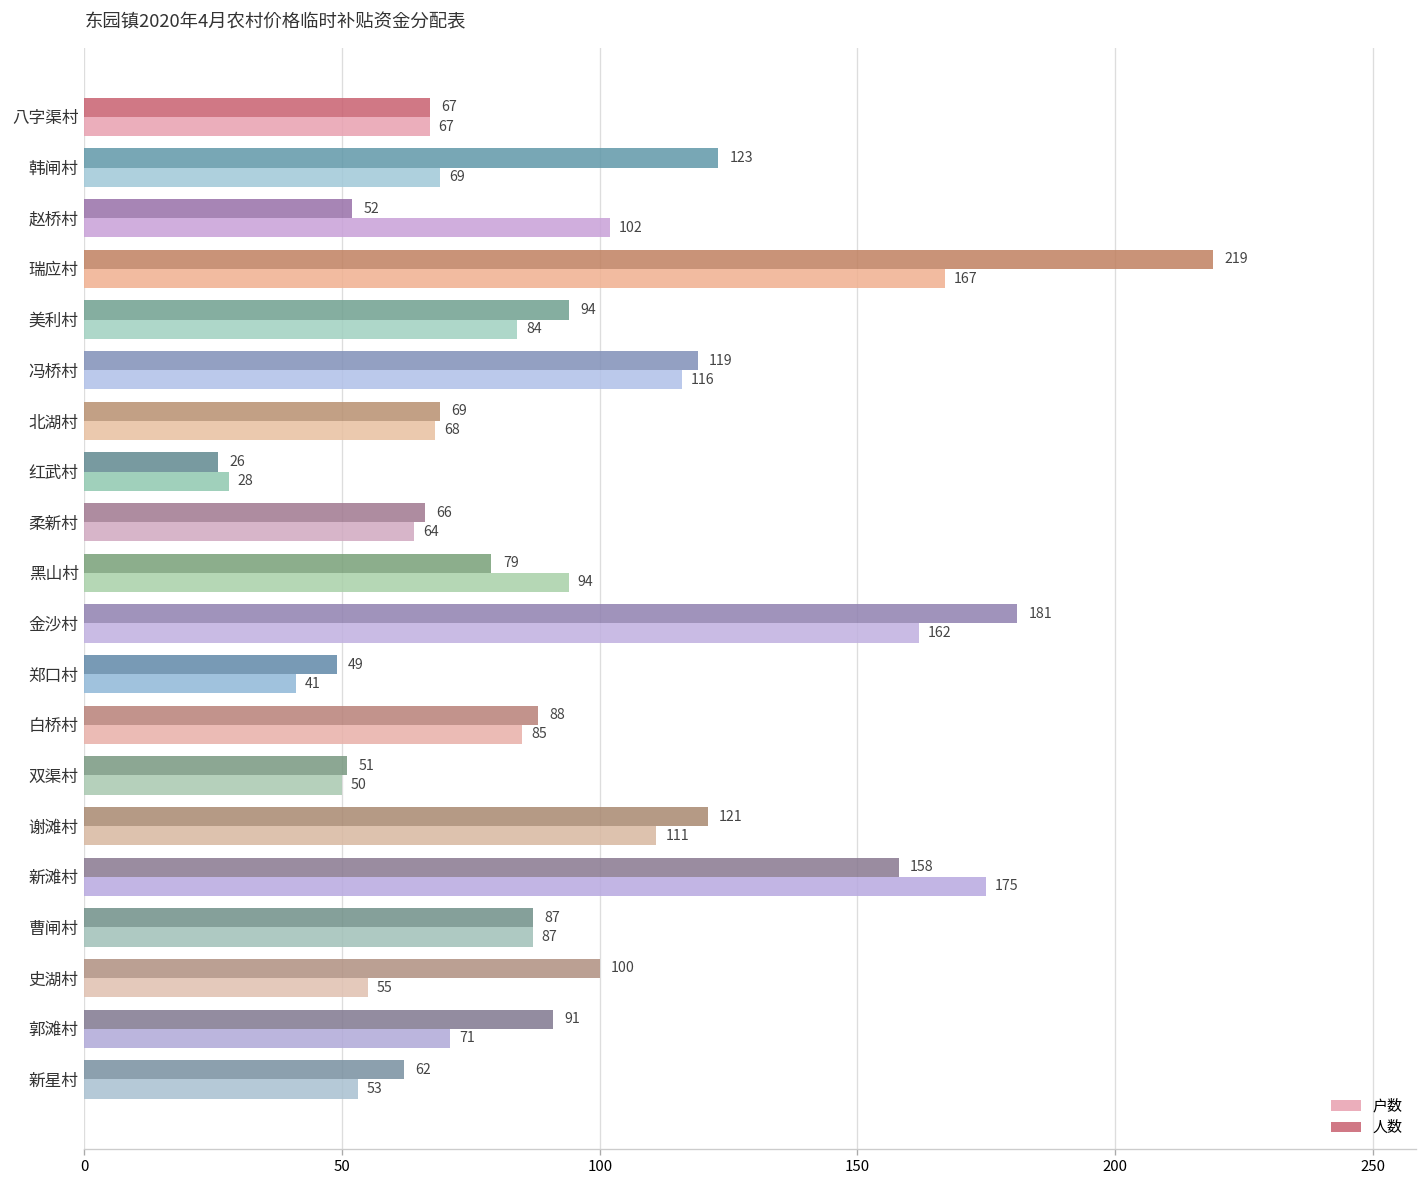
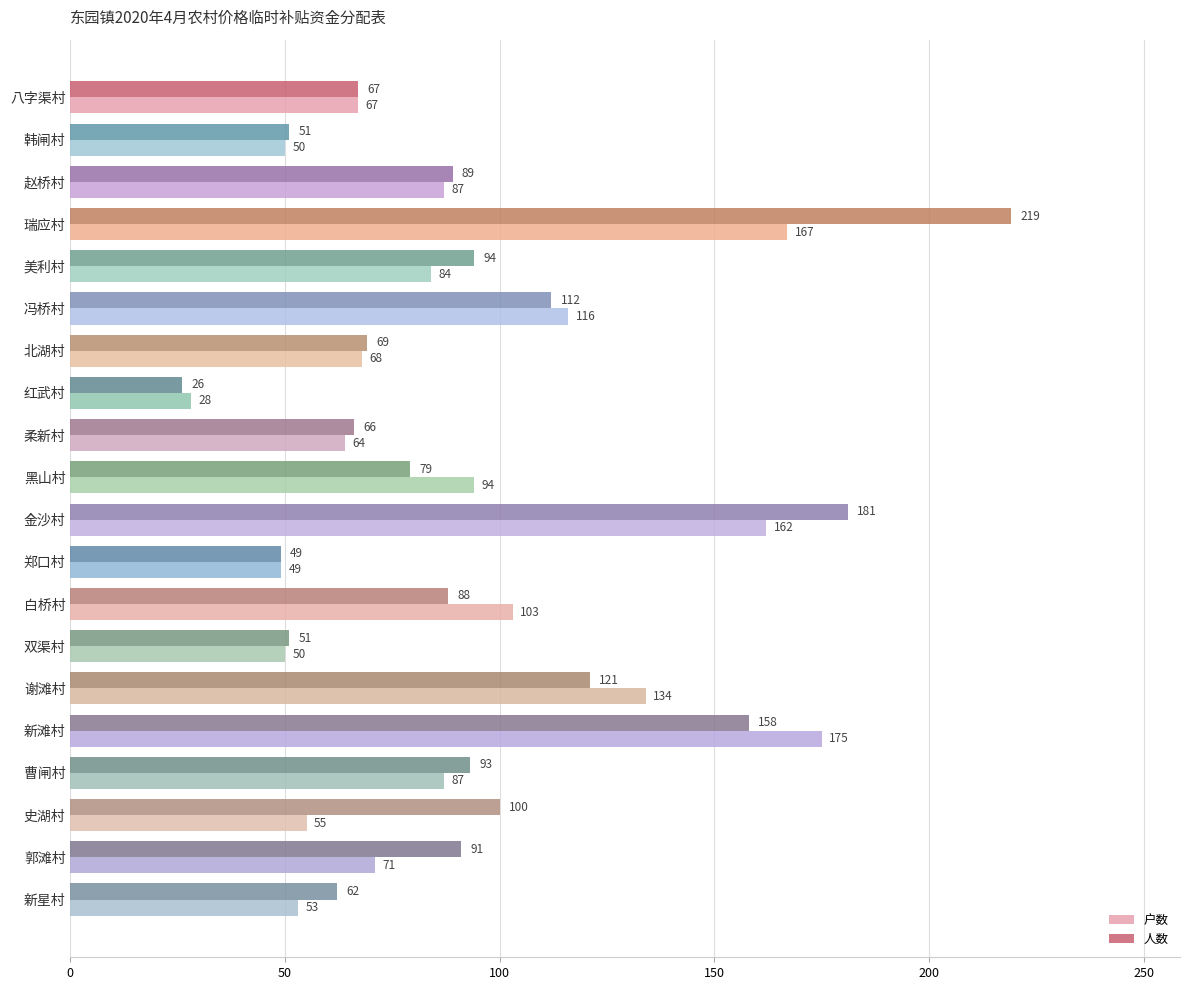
人数, 韩闸村: 123 -> 51
户数, 韩闸村: 69 -> 50
人数, 赵桥村: 52 -> 89
户数, 赵桥村: 102 -> 87
人数, 冯桥村: 119 -> 112
户数, 郑口村: 41 -> 49
户数, 白桥村: 85 -> 103
户数, 谢滩村: 111 -> 134
人数, 曹闸村: 87 -> 93
